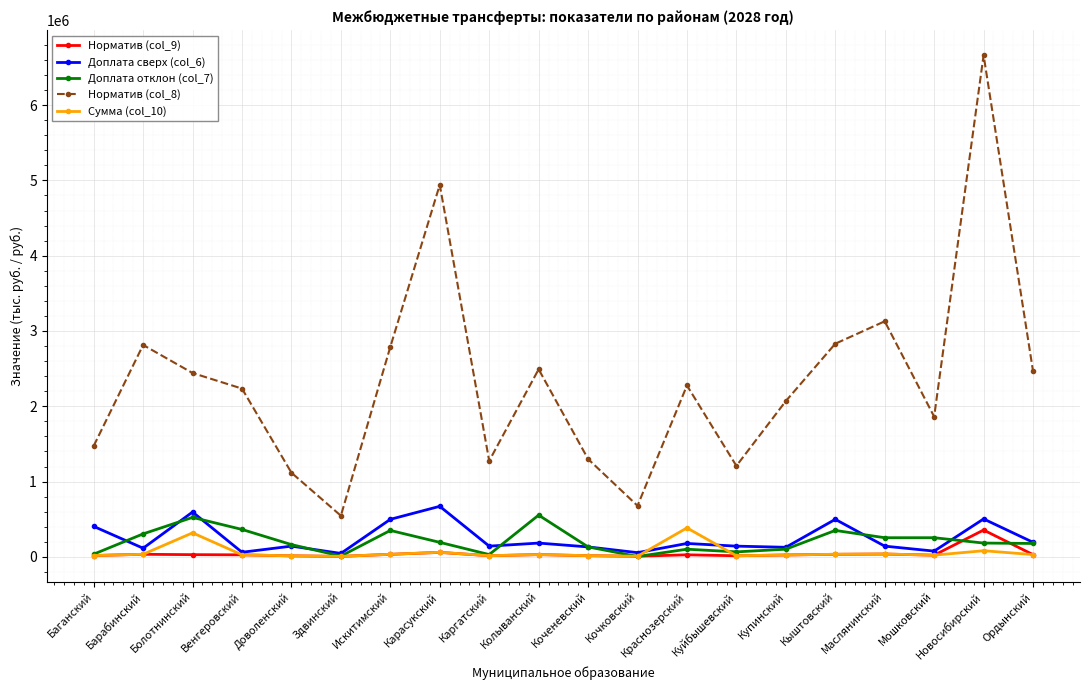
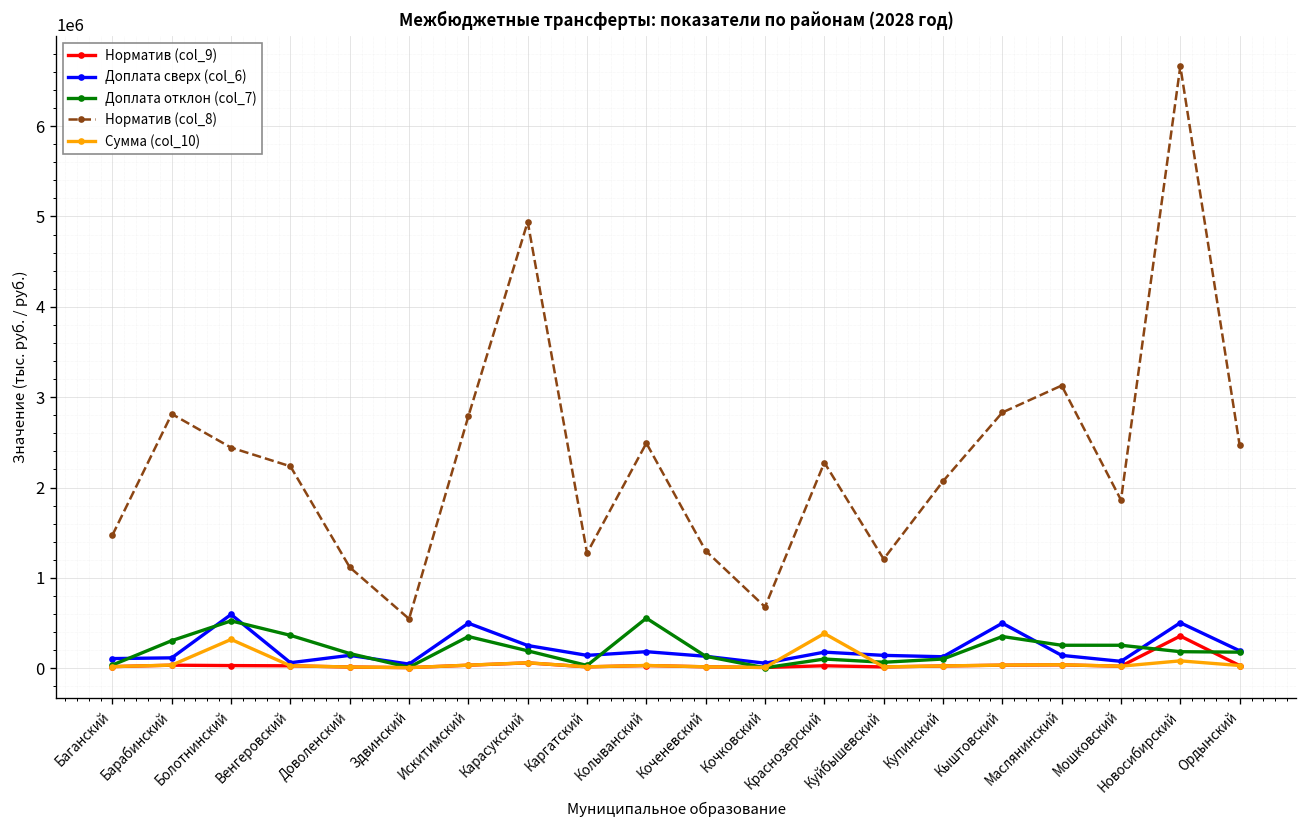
Доплата сверх (col_6), Баганский: 400000 -> 100000
Доплата сверх (col_6), Карасукский: 700000 -> 300000
